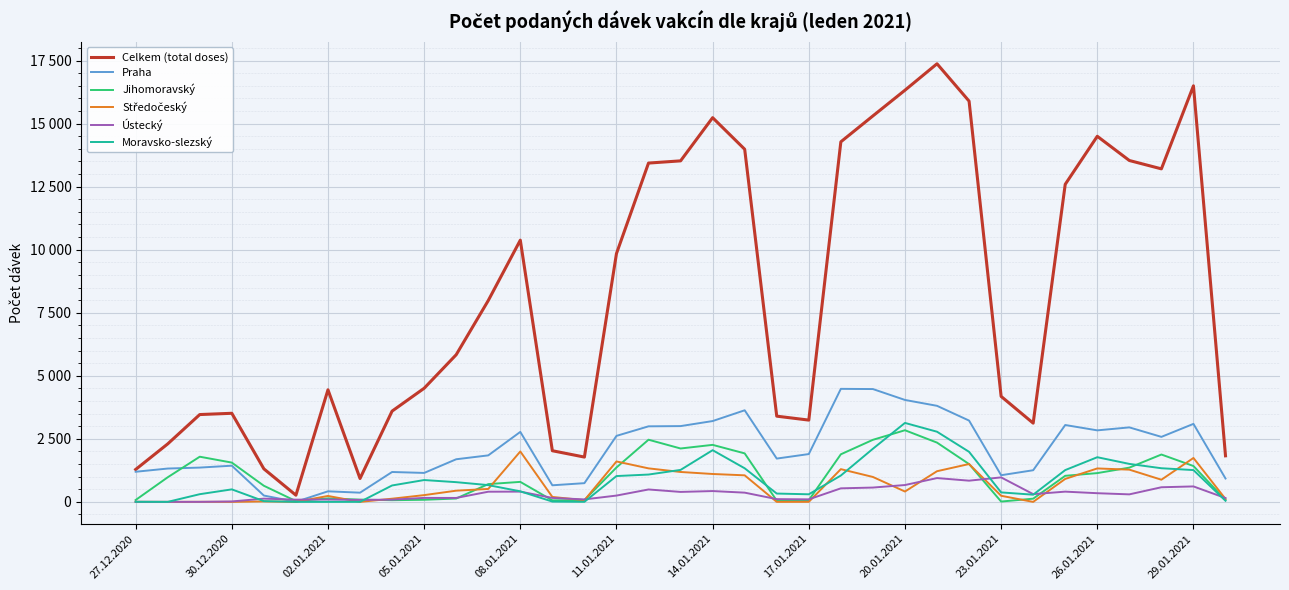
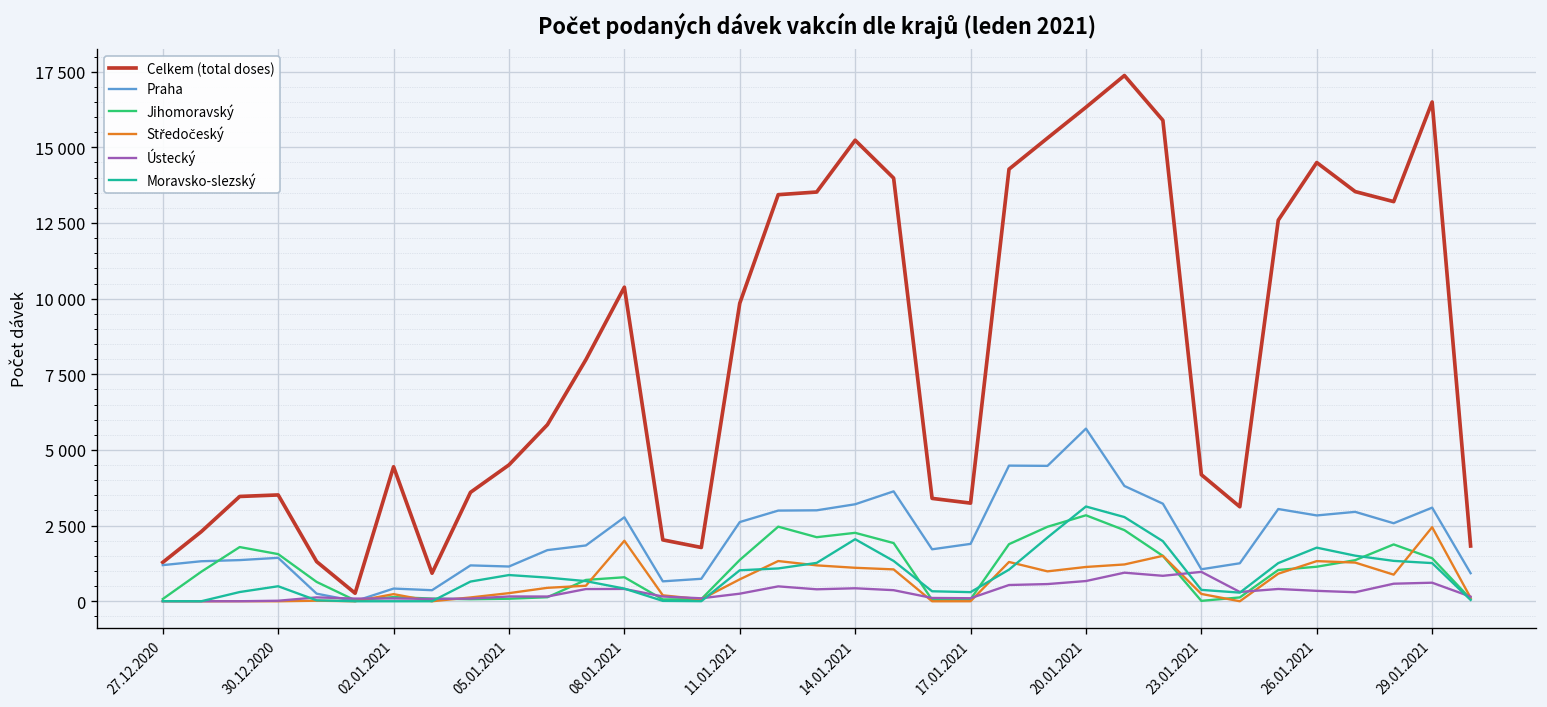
Středočeský, 11.01.2021: 1600 -> 700
Praha, 20.01.2021: 4000 -> 5700
Středočeský, 20.01.2021: 400 -> 1100
Středočeský, 29.01.2021: 1700 -> 2400
